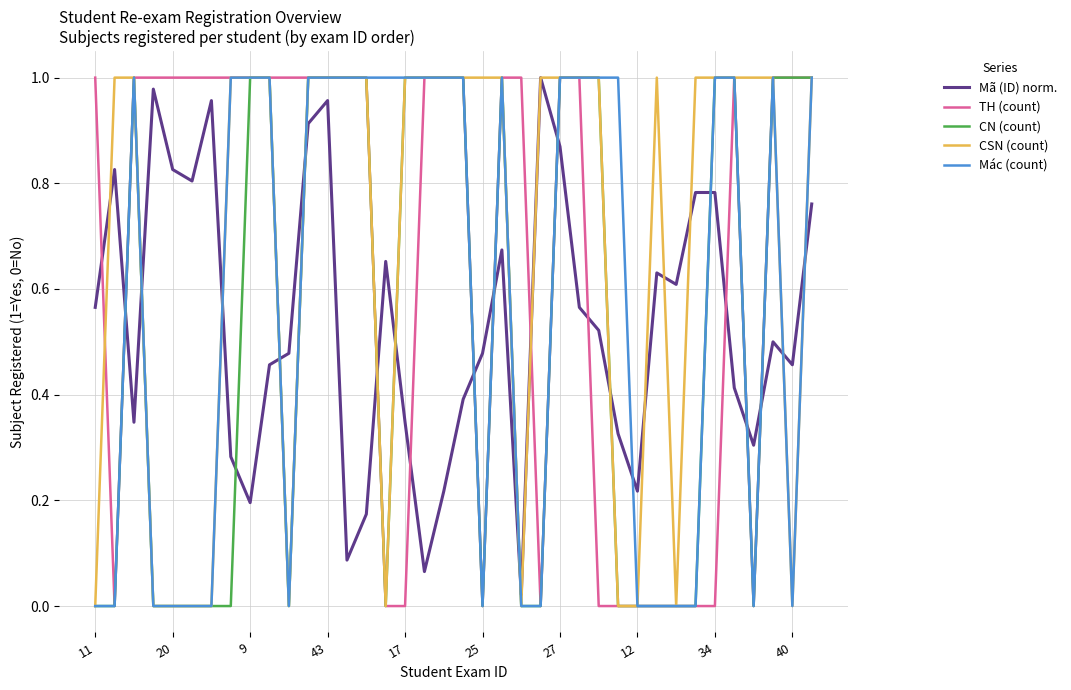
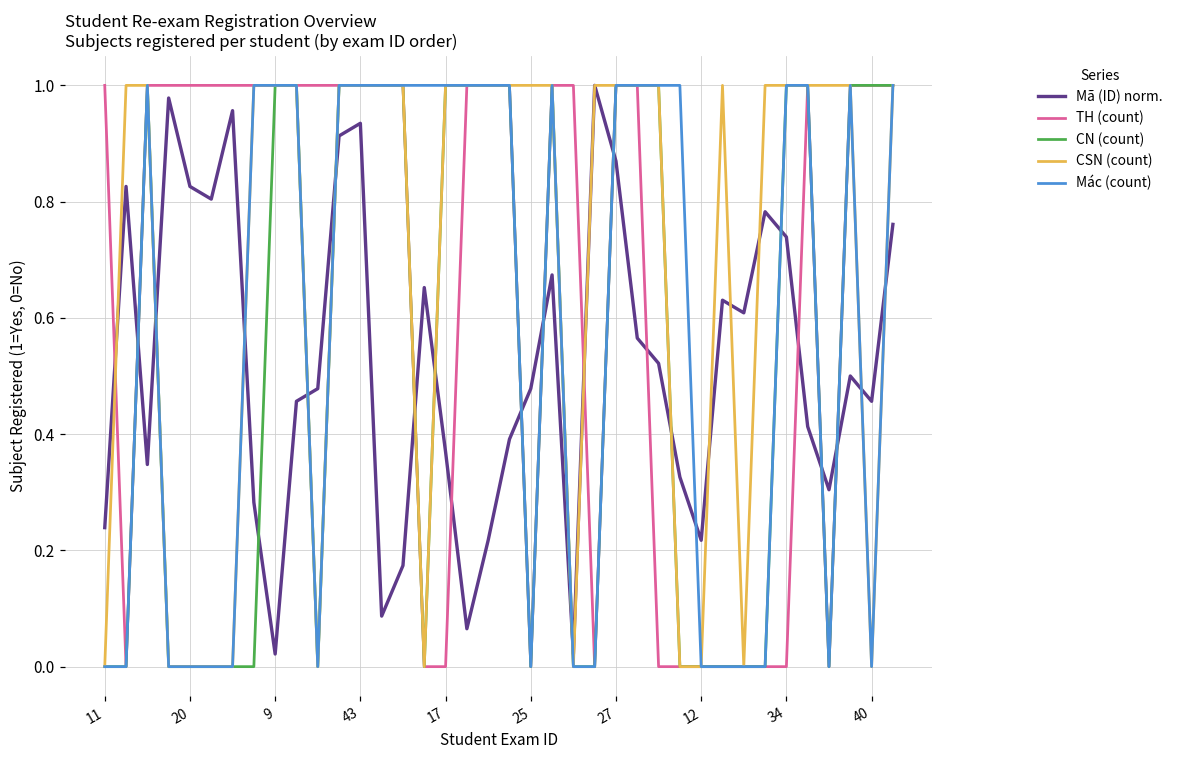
Mã (ID) norm., 11: 0.57 -> 0.24
Mã (ID) norm., 9: 0.20 -> 0.02
Mã (ID) norm., 43: 0.96 -> 0.93
Mã (ID) norm., 17: 0.35 -> 0.37
Mã (ID) norm., 34: 0.78 -> 0.74
